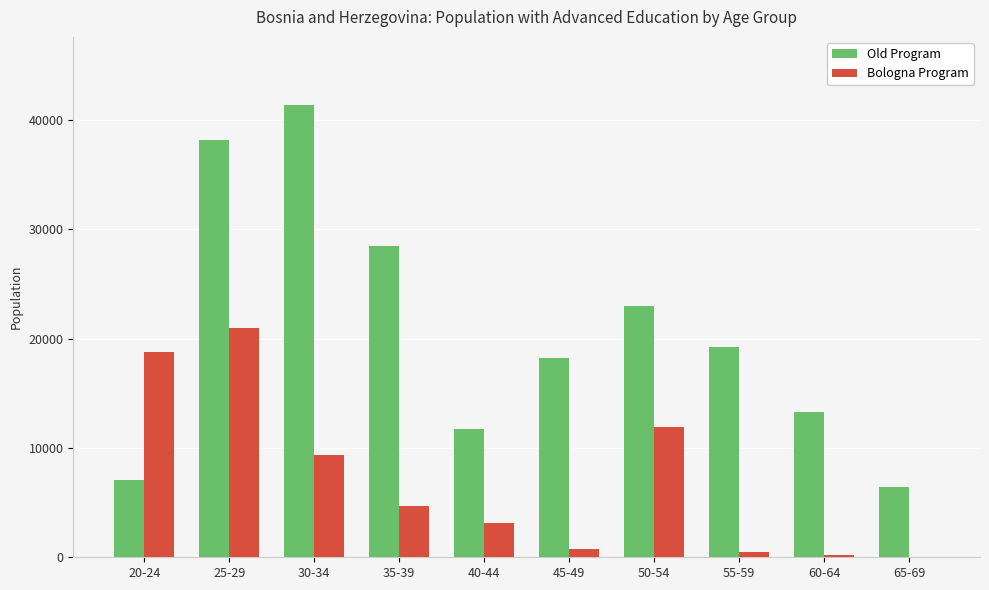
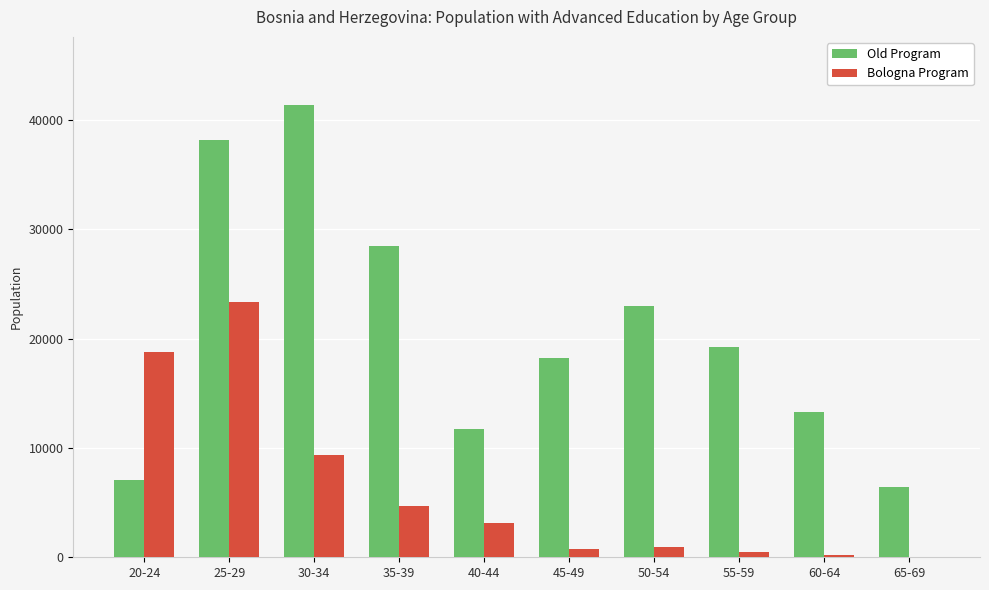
Bologna Program, 25-29: 20900 -> 23300
Bologna Program, 50-54: 11900 -> 1000
